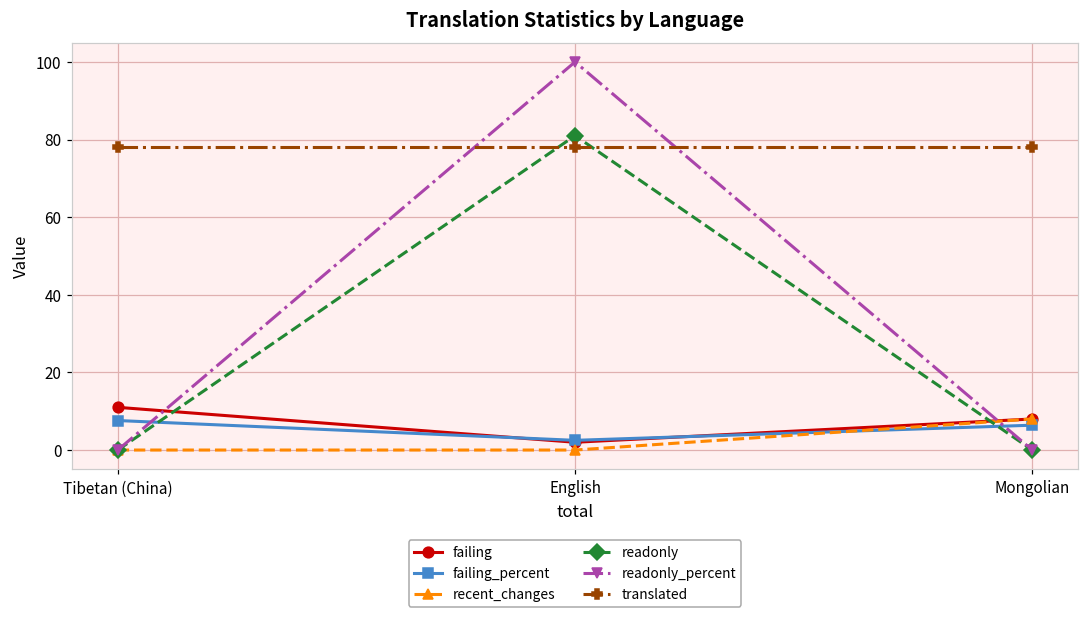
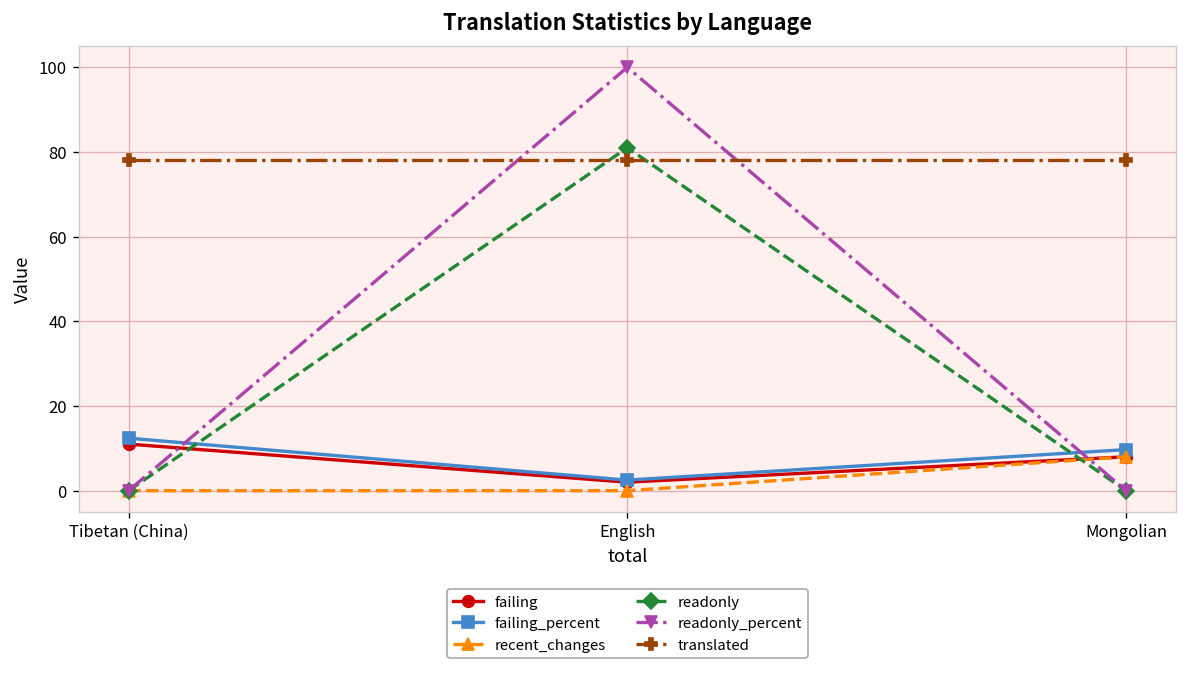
failing_percent, Tibetan (China): 8 -> 12
failing_percent, Mongolian: 6 -> 10
